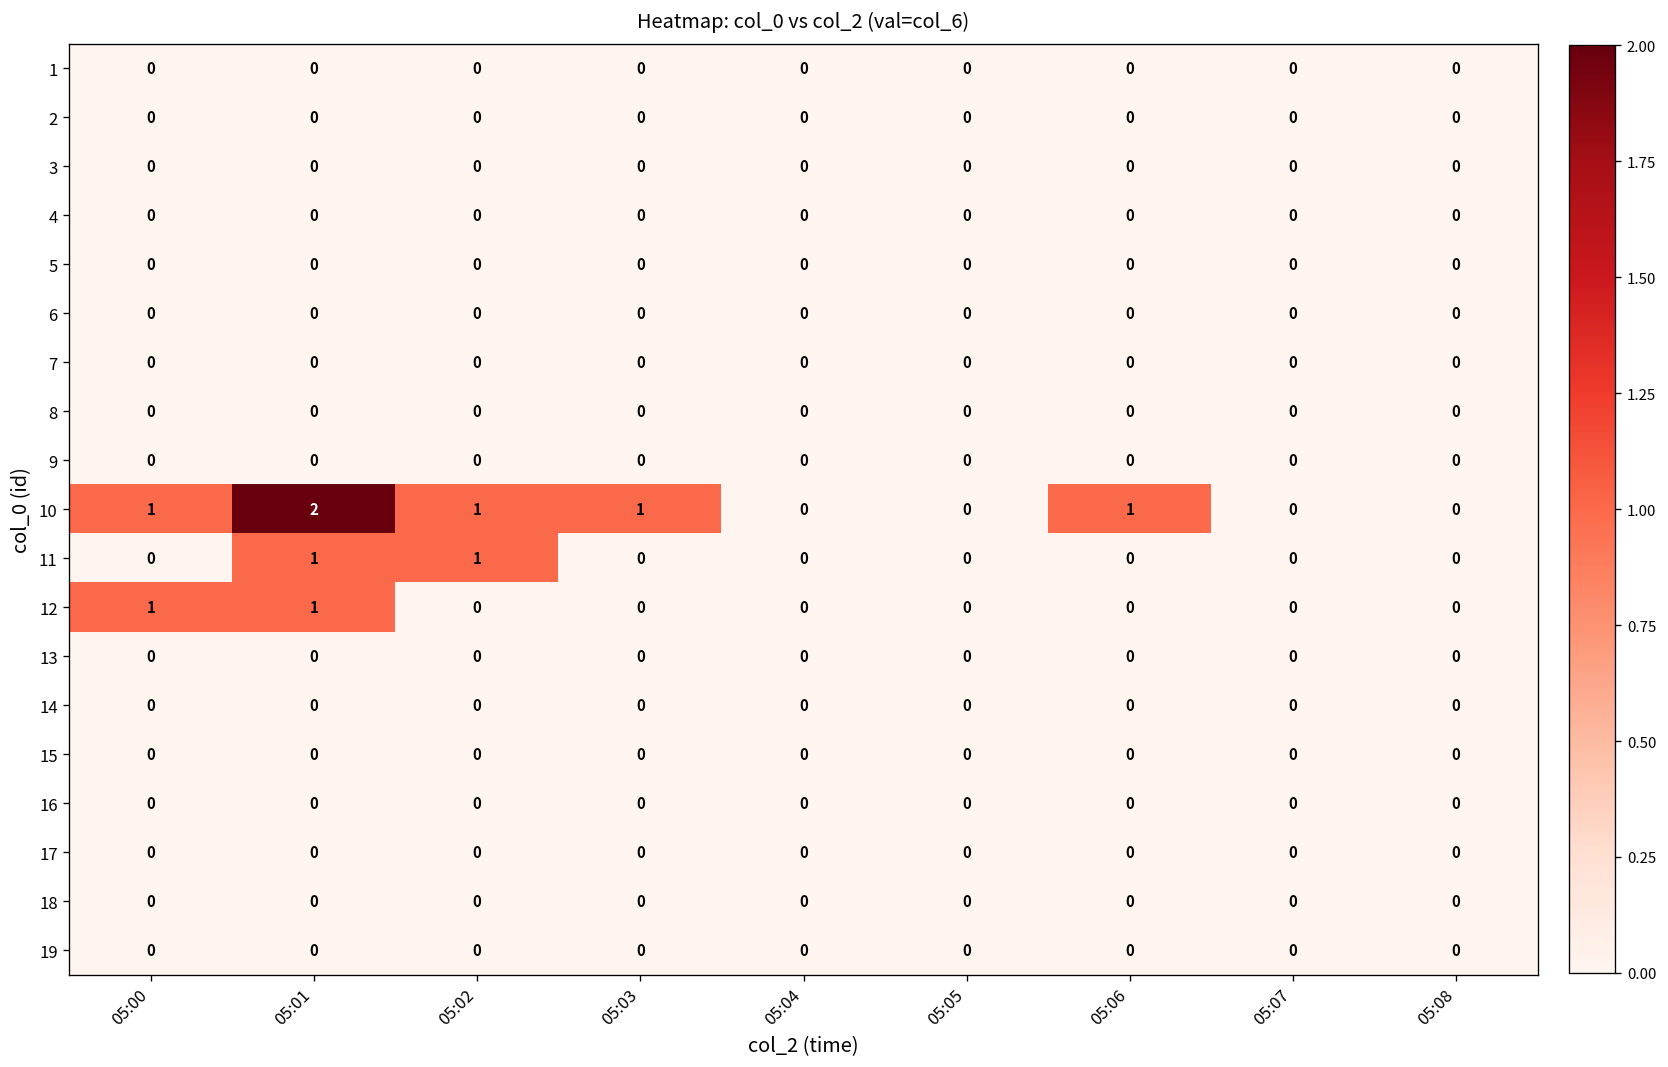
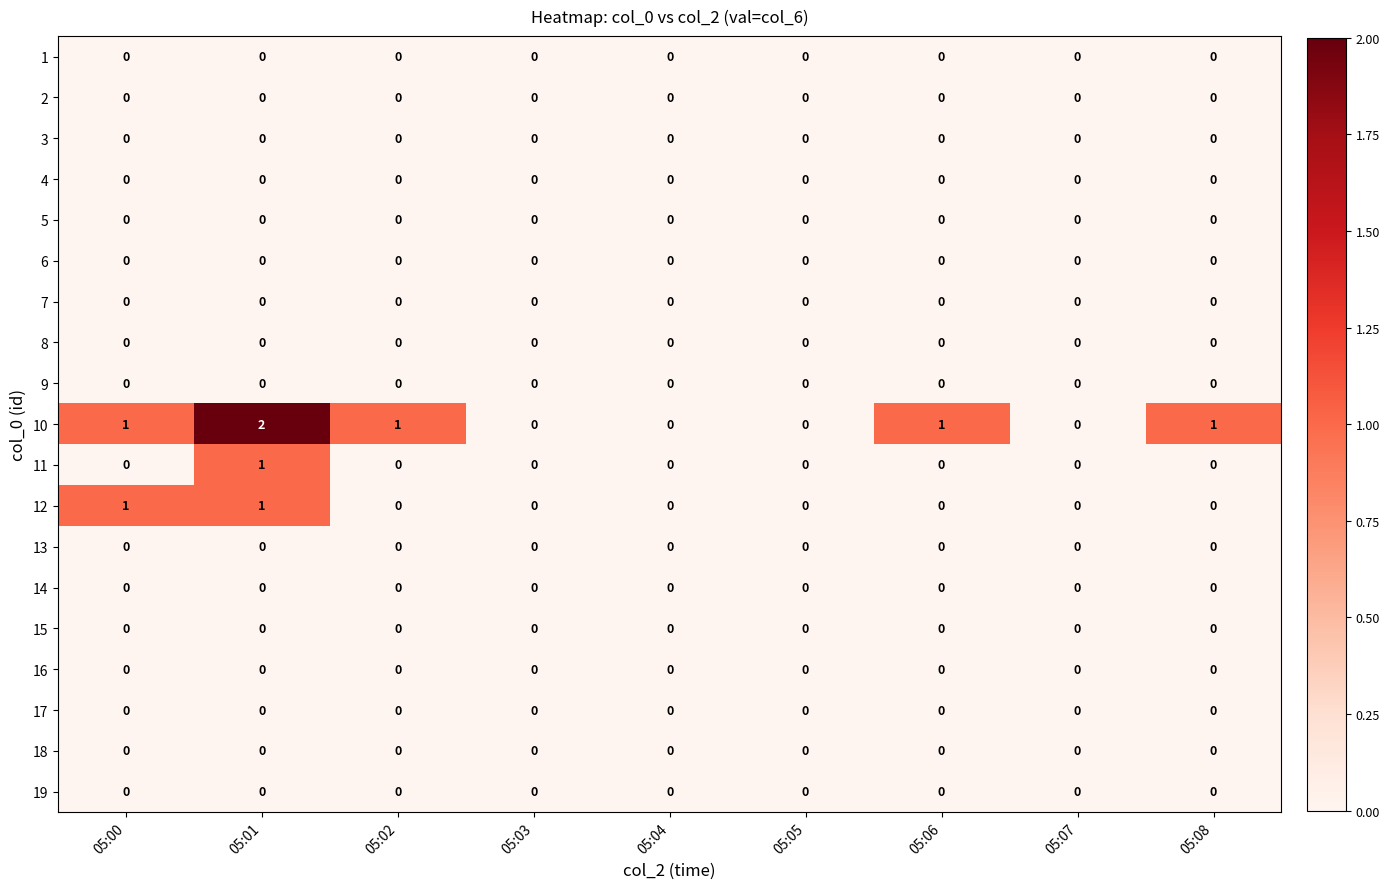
10, 05:03: 1 -> 0
10, 05:08: 0 -> 1
11, 05:02: 1 -> 0
